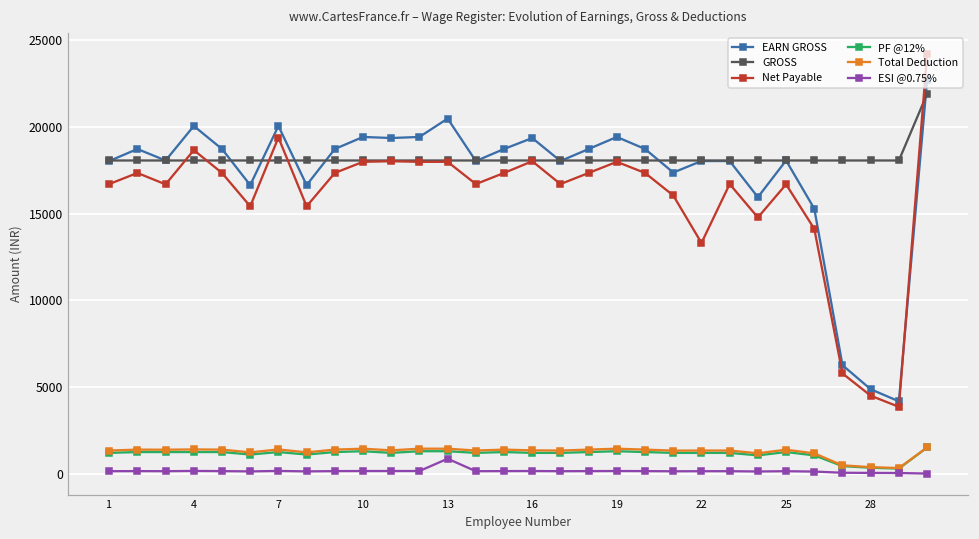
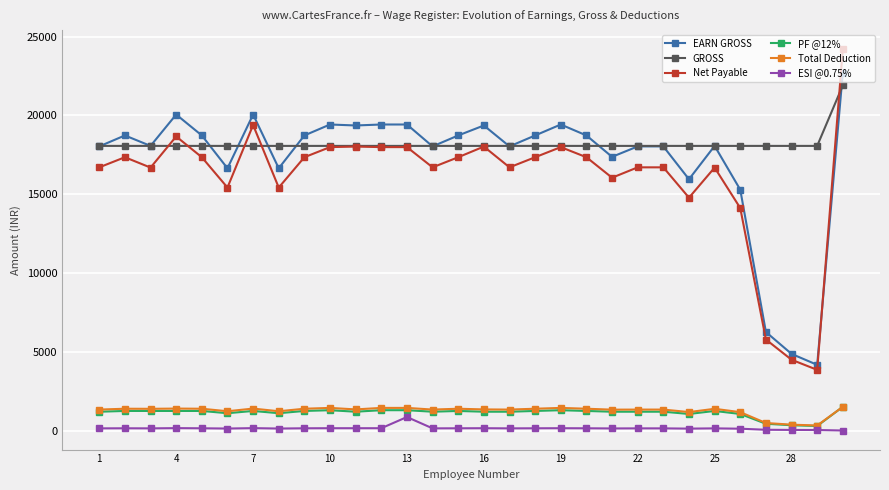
EARN GROSS, 13: 20500 -> 19400
Net Payable, 22: 13300 -> 16700
